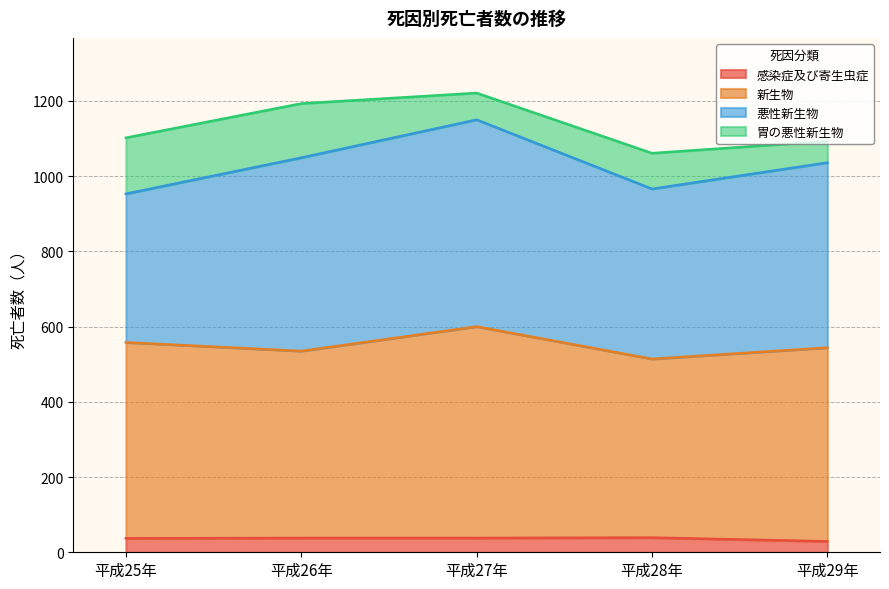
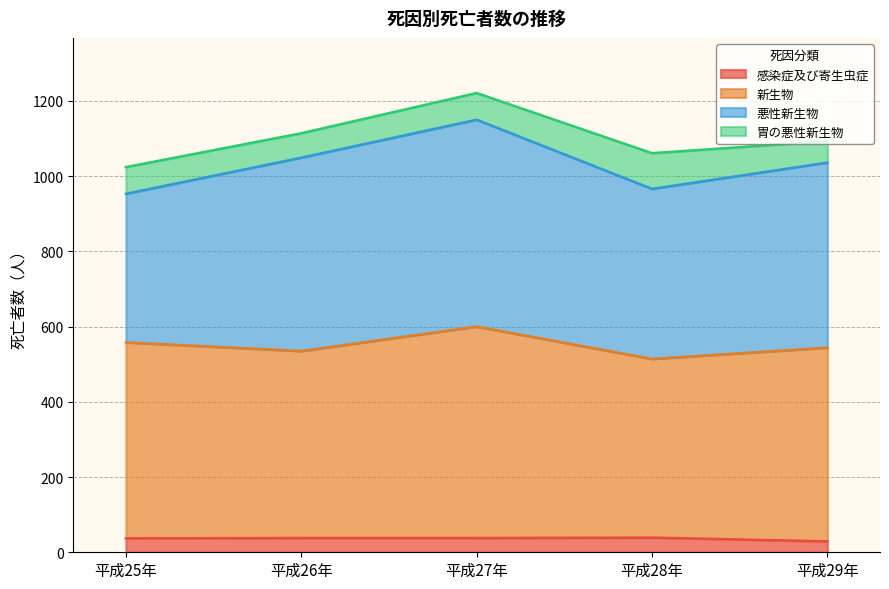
胃の悪性新生物, 平成25年: 150 -> 70
胃の悪性新生物, 平成26年: 140 -> 70
